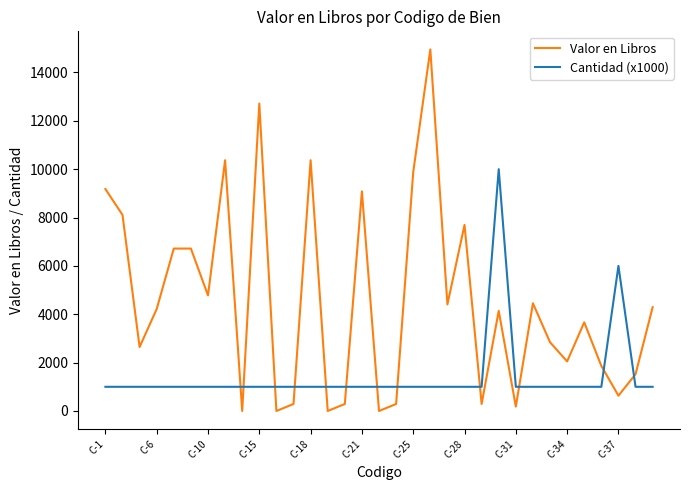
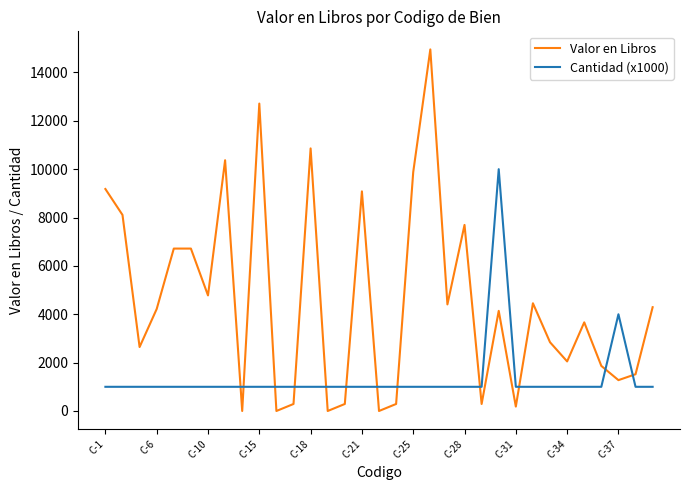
Valor en Libros, C-18: 10400 -> 10900
Valor en Libros, C-37: 600 -> 1300
Cantidad (x1000), C-37: 6000 -> 4000
